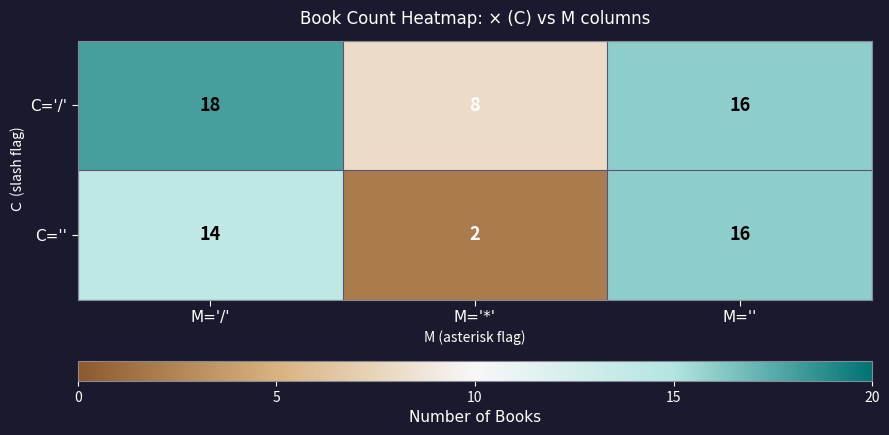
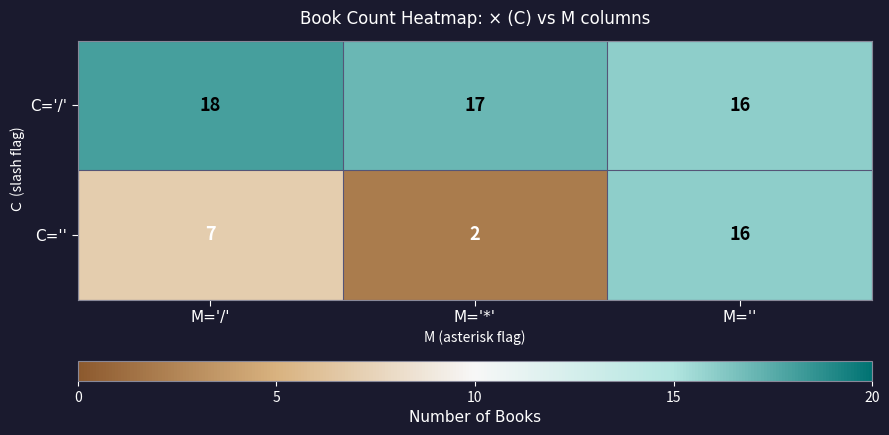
C='/', M='*': 8 -> 17
C='', M='/': 14 -> 7
